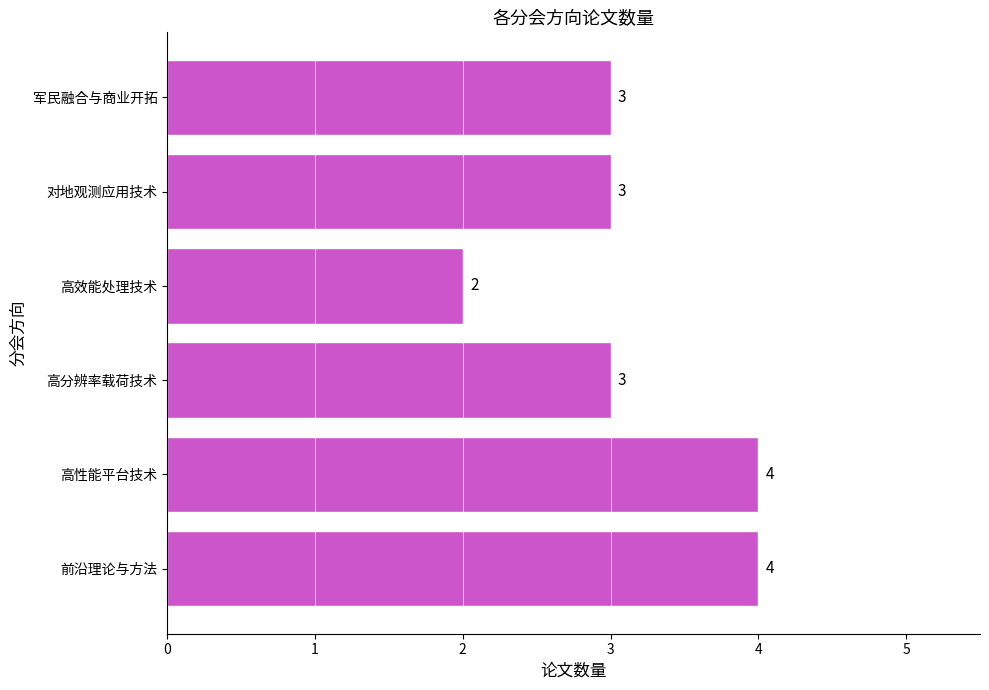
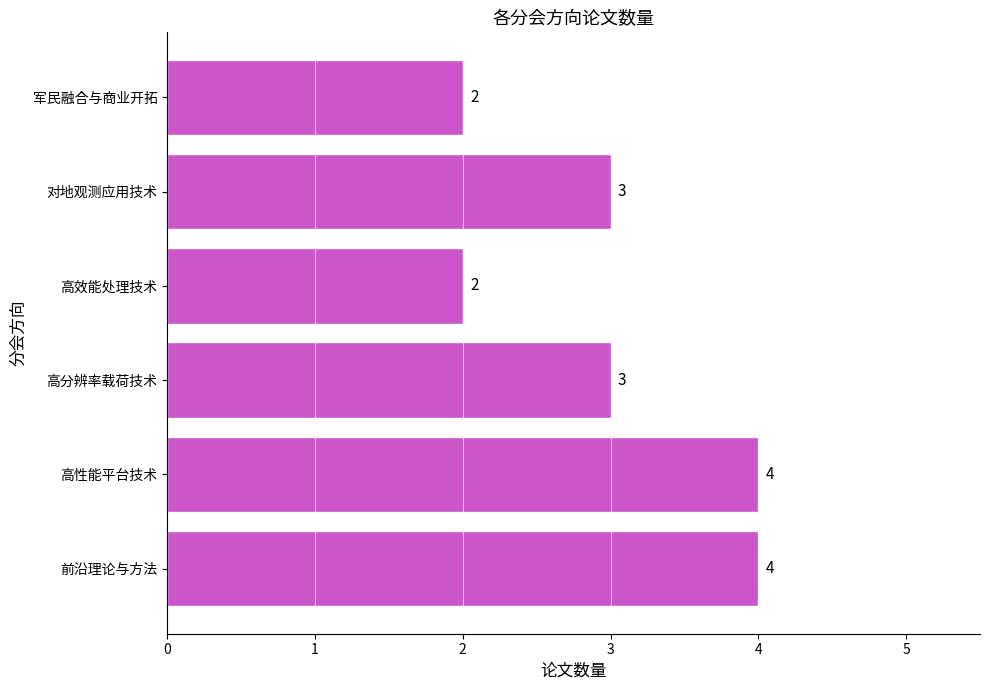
军民融合与商业开拓: 3 -> 2
